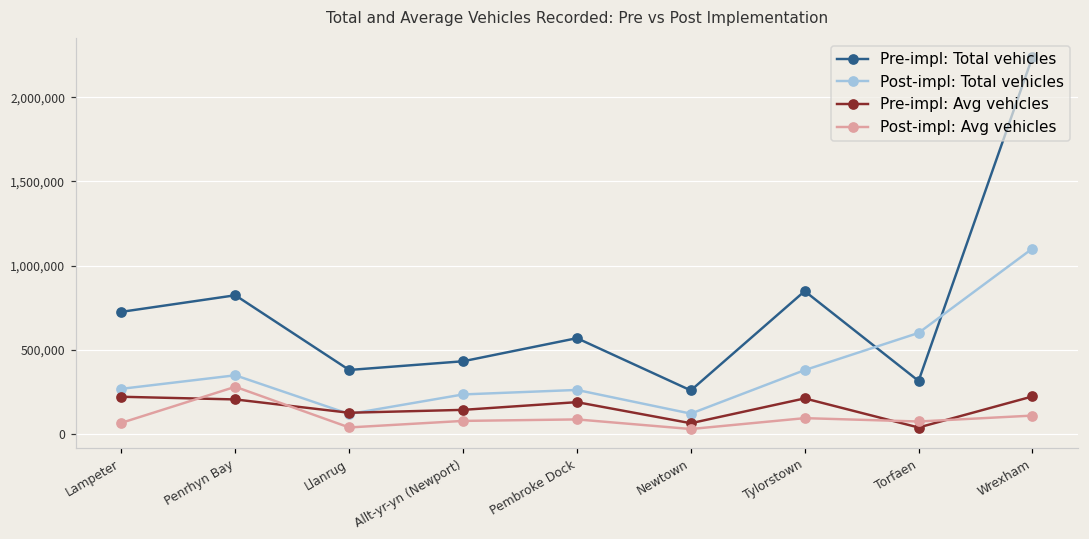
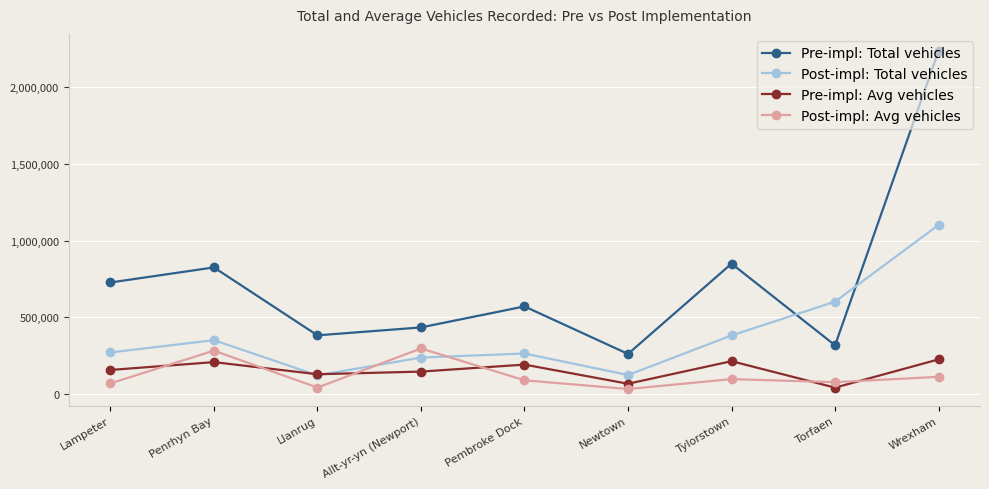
Pre-impl: Avg vehicles, Lampeter: 220,000 -> 150,000
Post-impl: Avg vehicles, Allt-yr-yn (Newport): 80,000 -> 300,000
